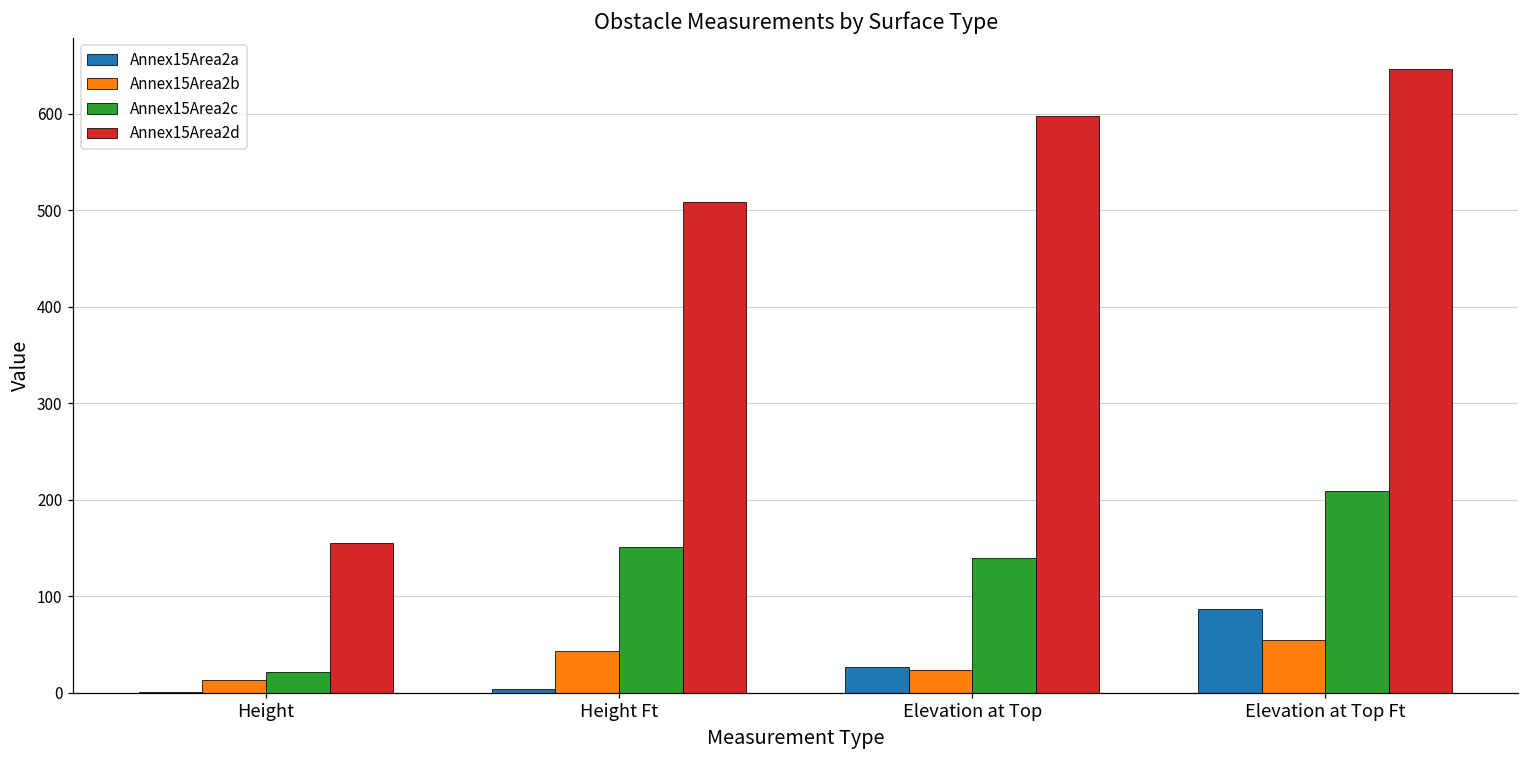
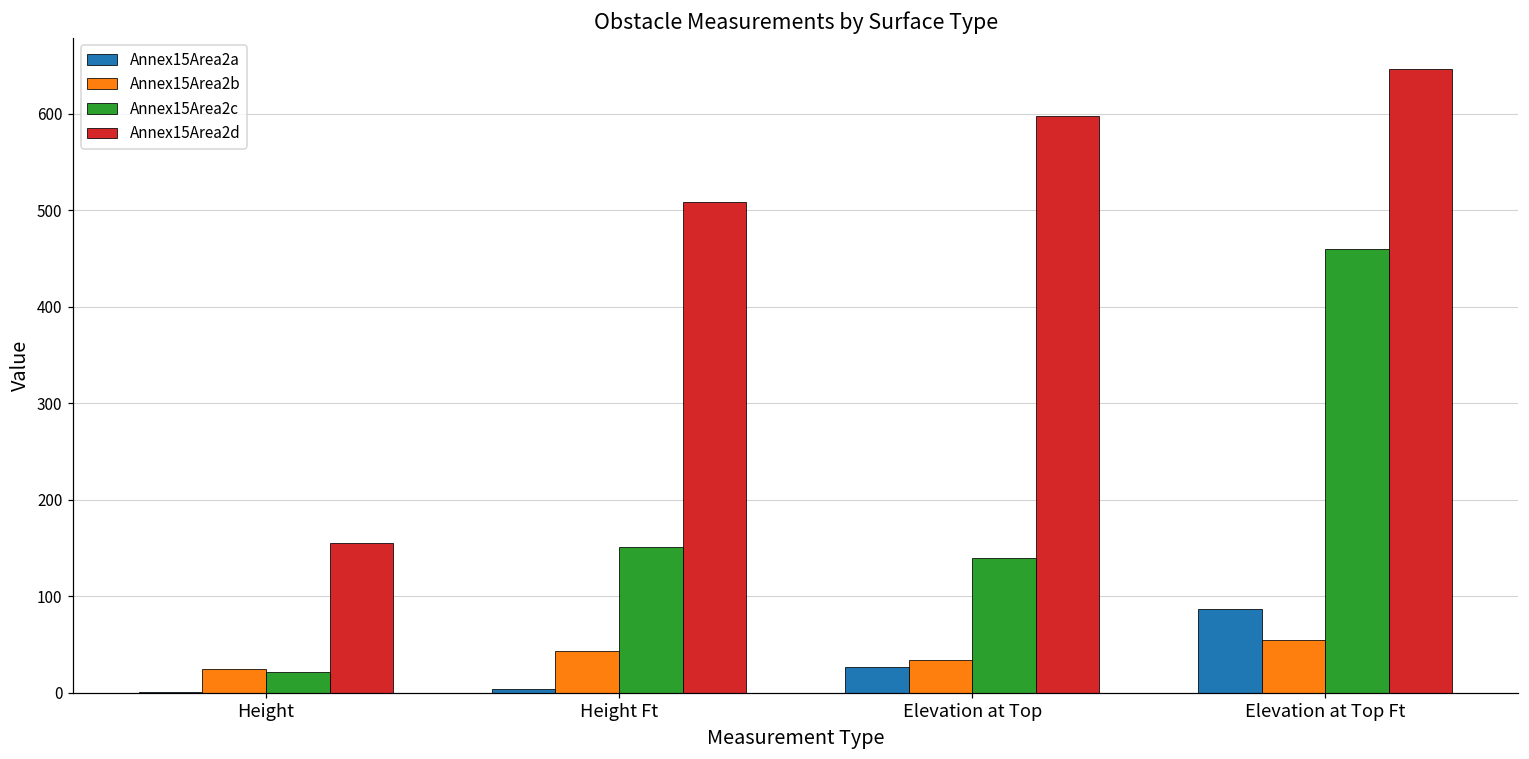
Annex15Area2b, Height: 10 -> 20
Annex15Area2b, Elevation at Top: 20 -> 30
Annex15Area2c, Elevation at Top Ft: 210 -> 460
